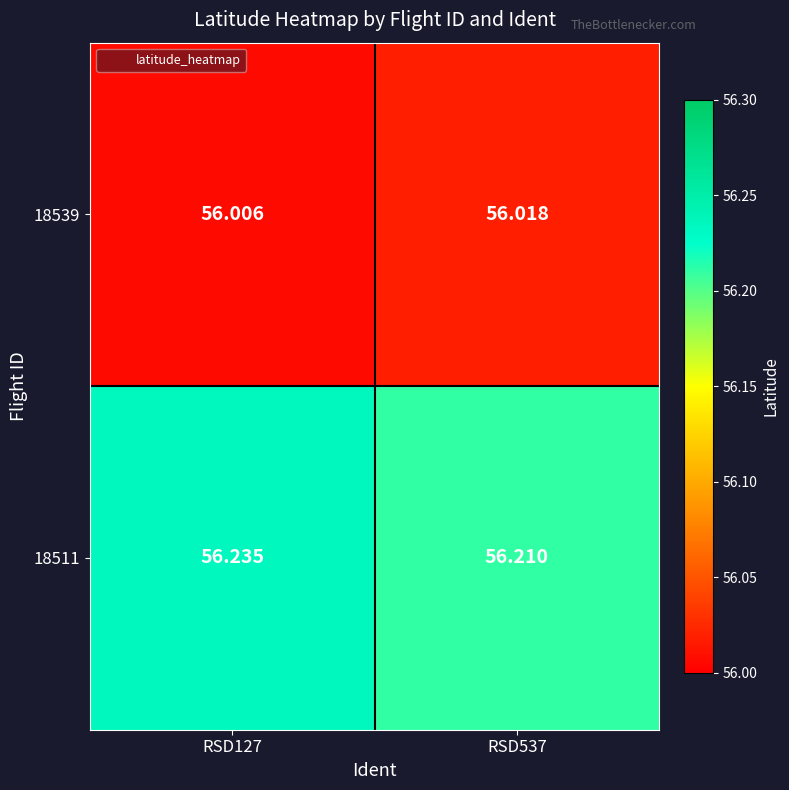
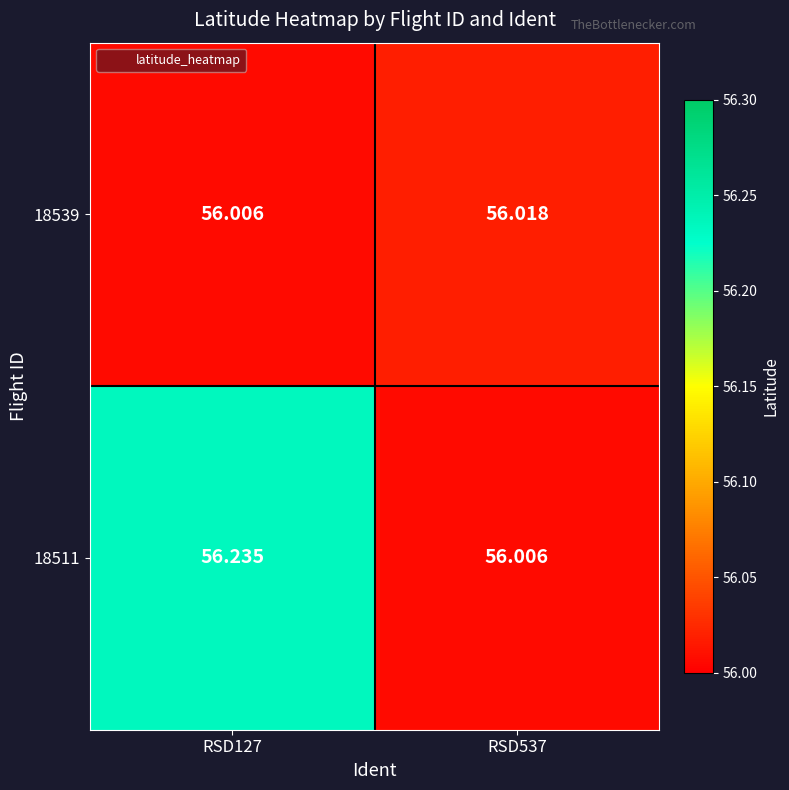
18511, RSD537: 56.210 -> 56.006
